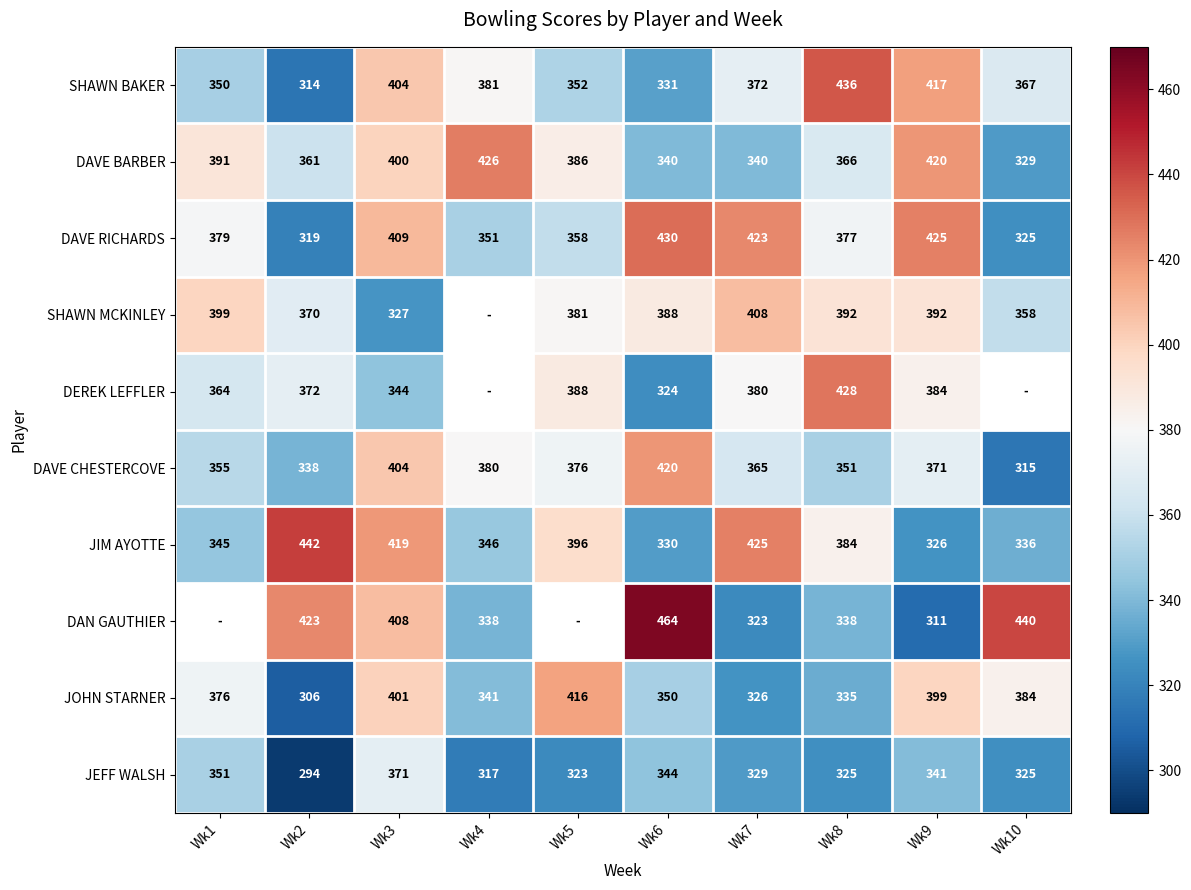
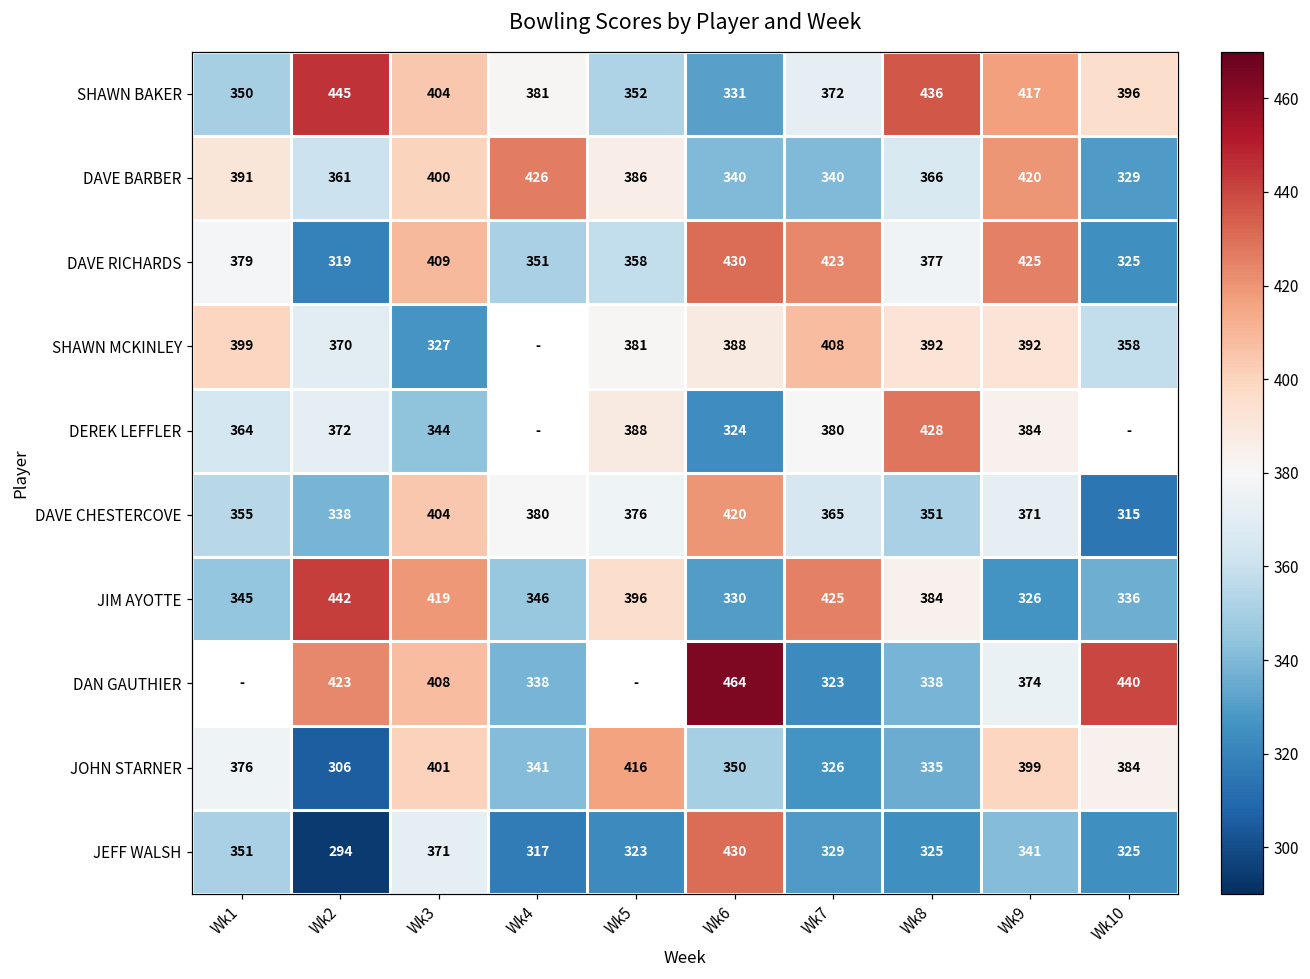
SHAWN BAKER, Wk2: 314 -> 445
SHAWN BAKER, Wk10: 367 -> 396
DAN GAUTHIER, Wk9: 311 -> 374
JEFF WALSH, Wk6: 344 -> 430
